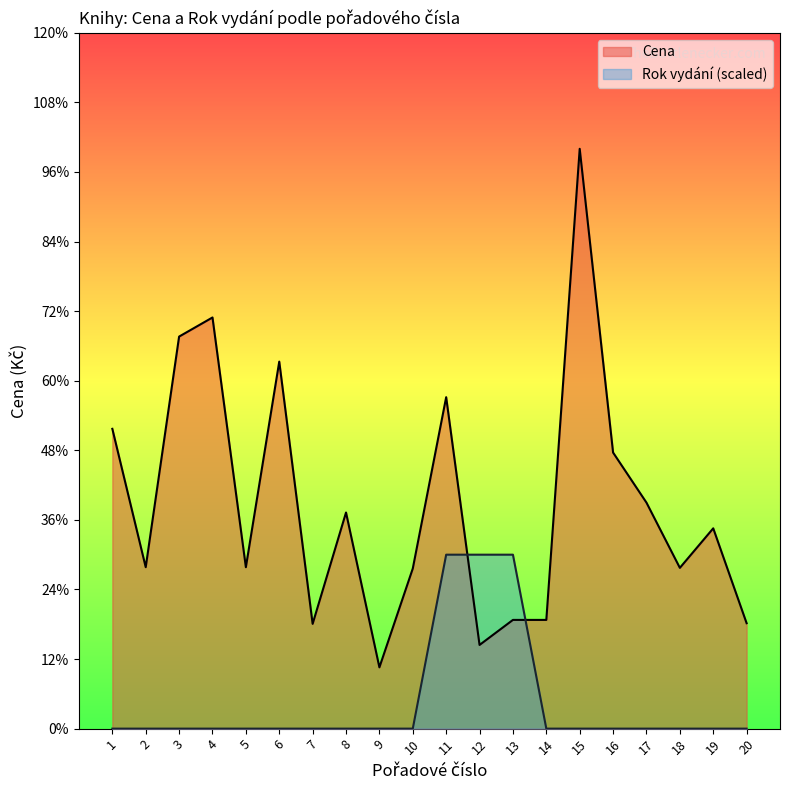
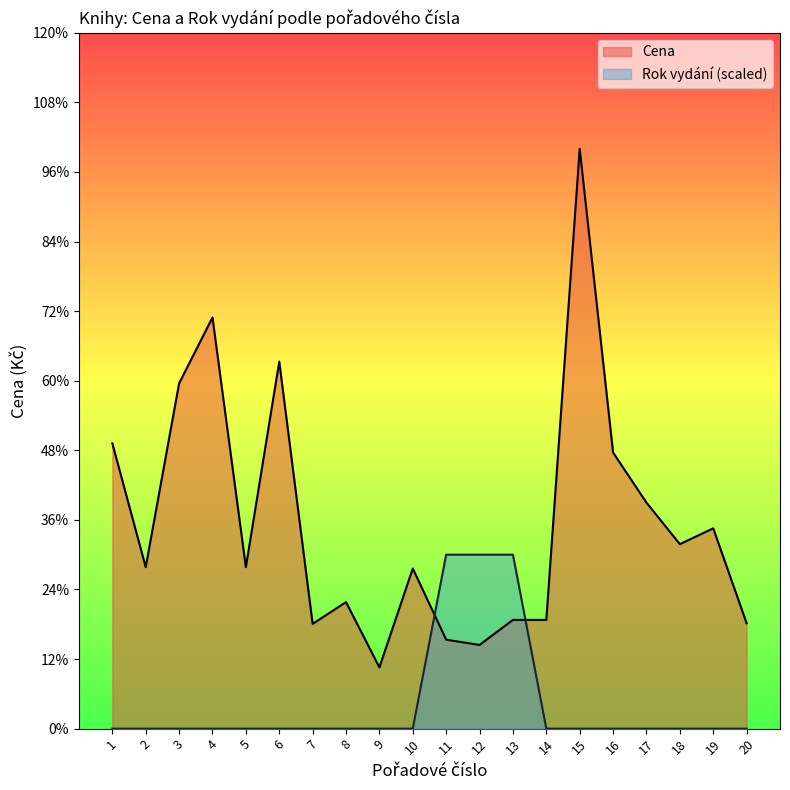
Cena, 1: 52% -> 49%
Cena, 3: 68% -> 60%
Cena, 8: 37% -> 22%
Cena, 11: 57% -> 15%
Cena, 18: 28% -> 32%
